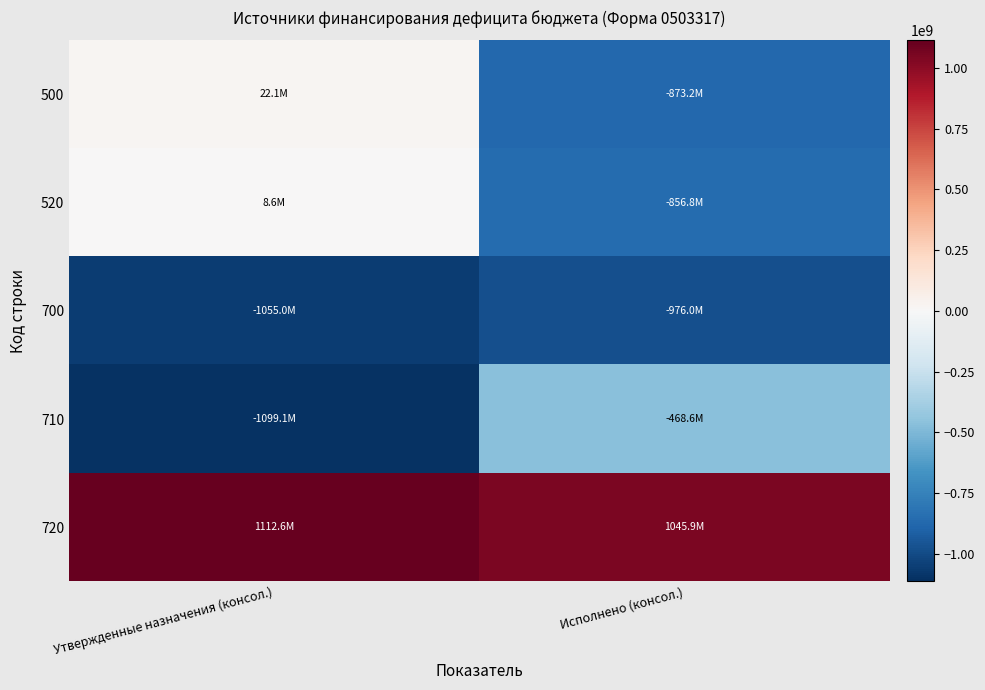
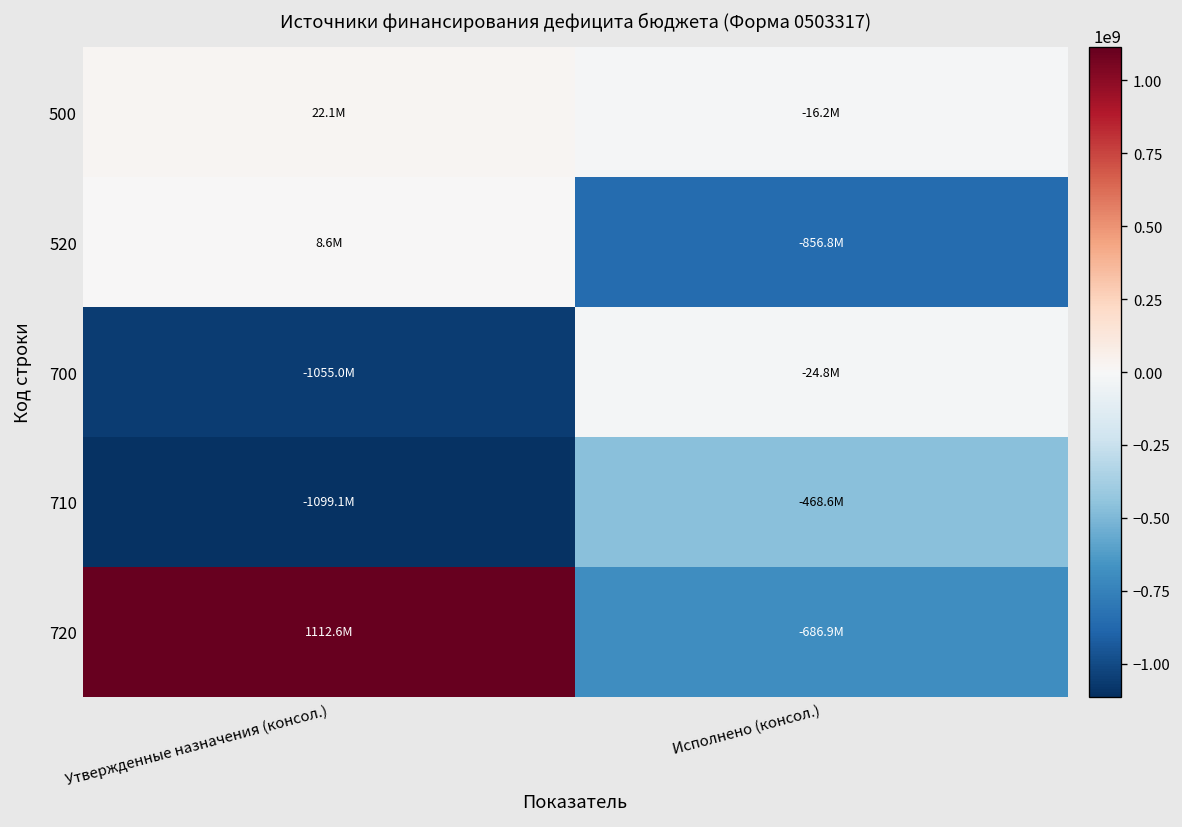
500, Исполнено (консол.): -873.2M -> -16.2M
700, Исполнено (консол.): -976.0M -> -24.8M
720, Исполнено (консол.): 1045.9M -> -686.9M
